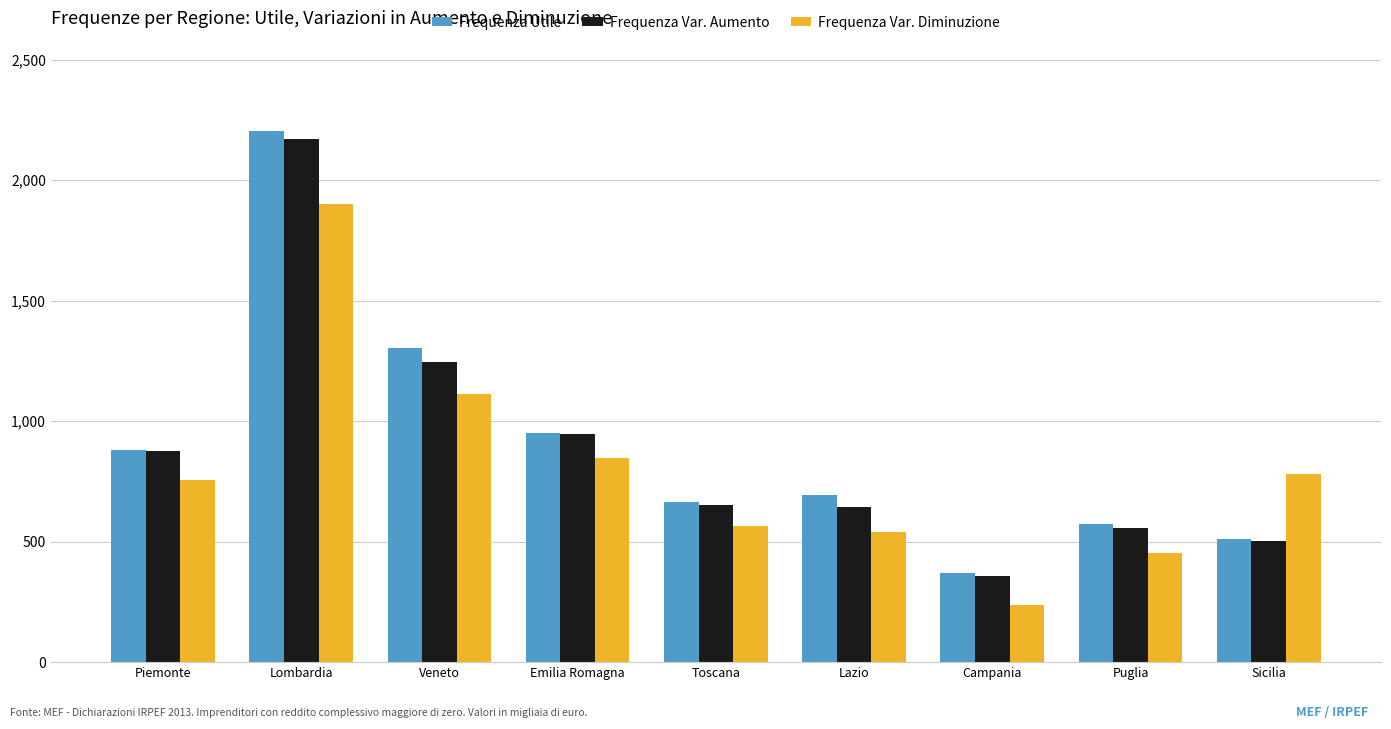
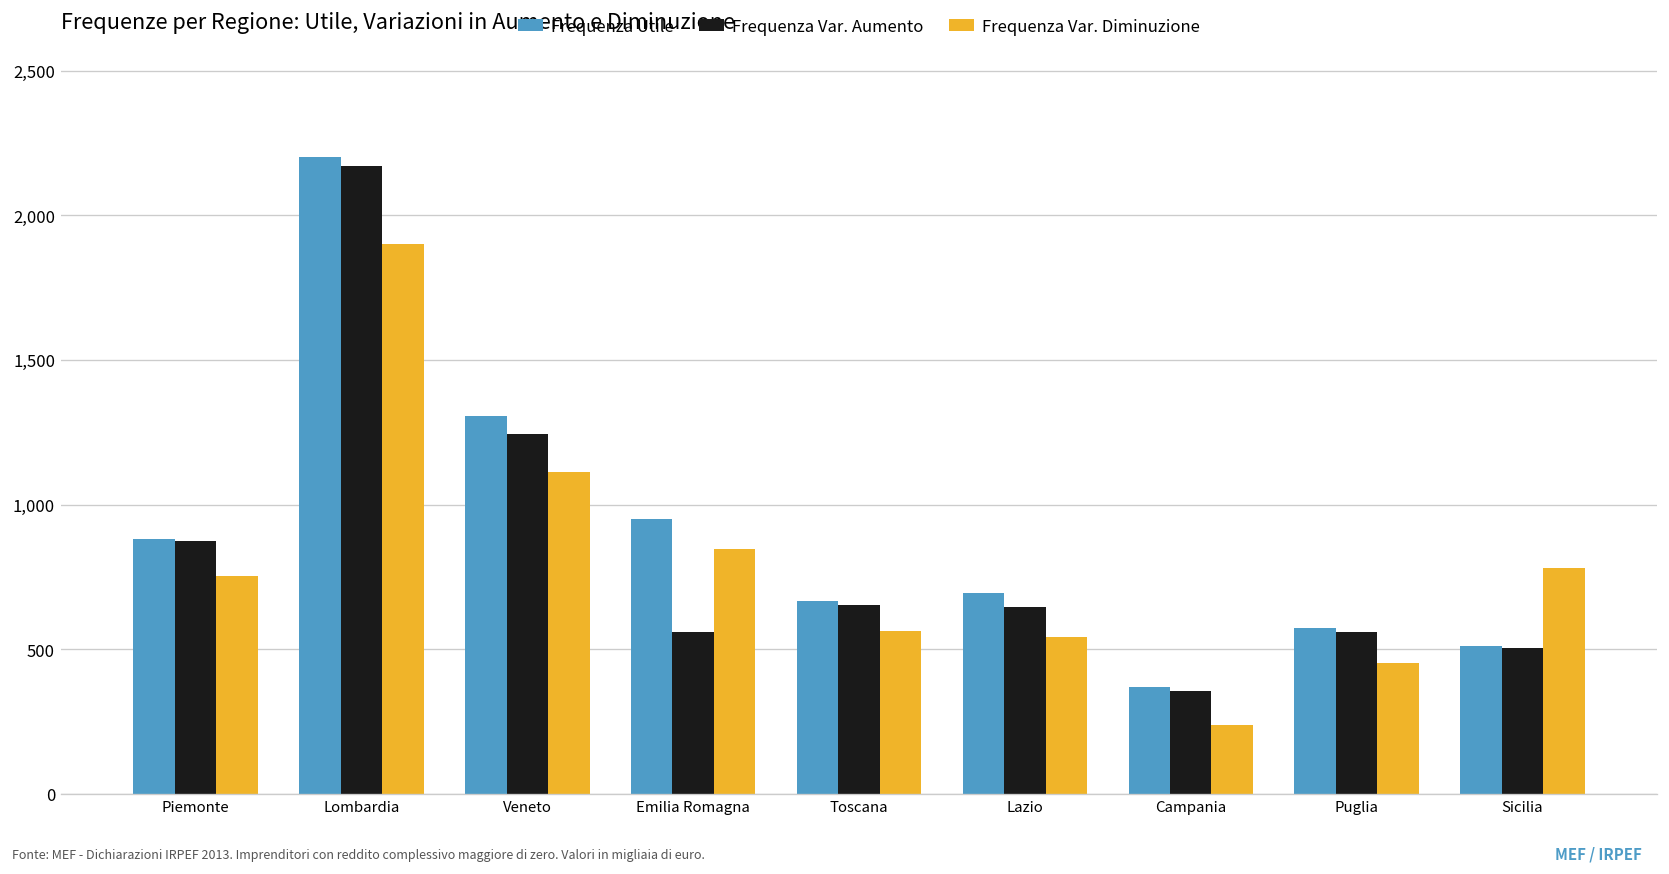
Frequenza Var. Aumento, Emilia Romagna: 950 -> 560
